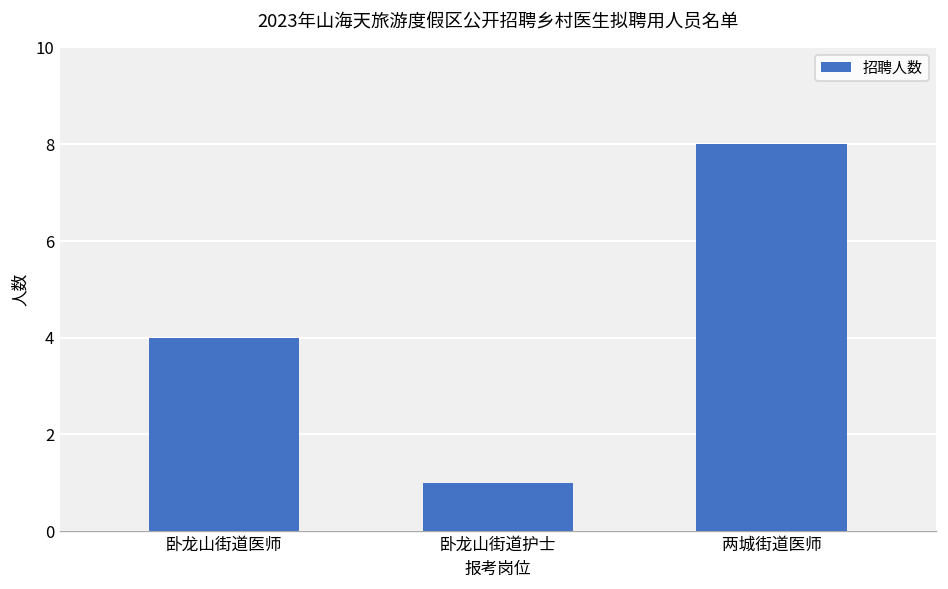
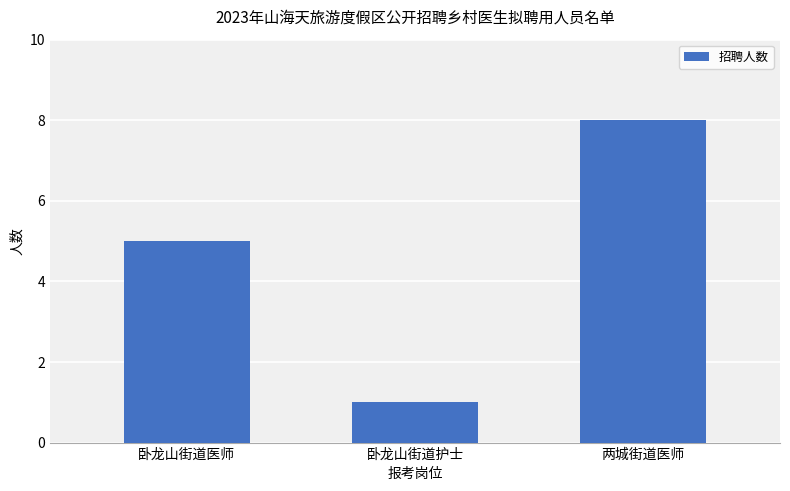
卧龙山街道医师: 4 -> 5
